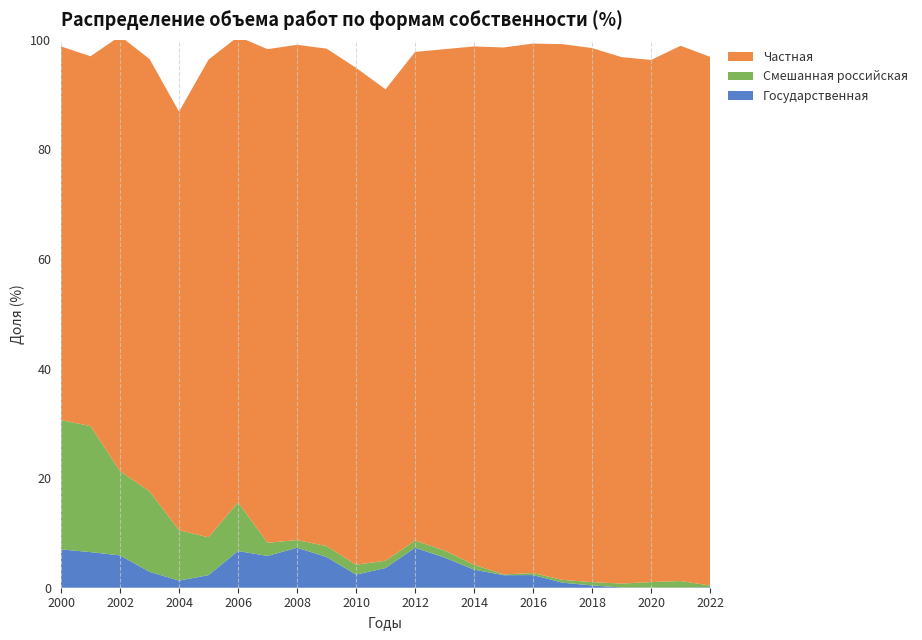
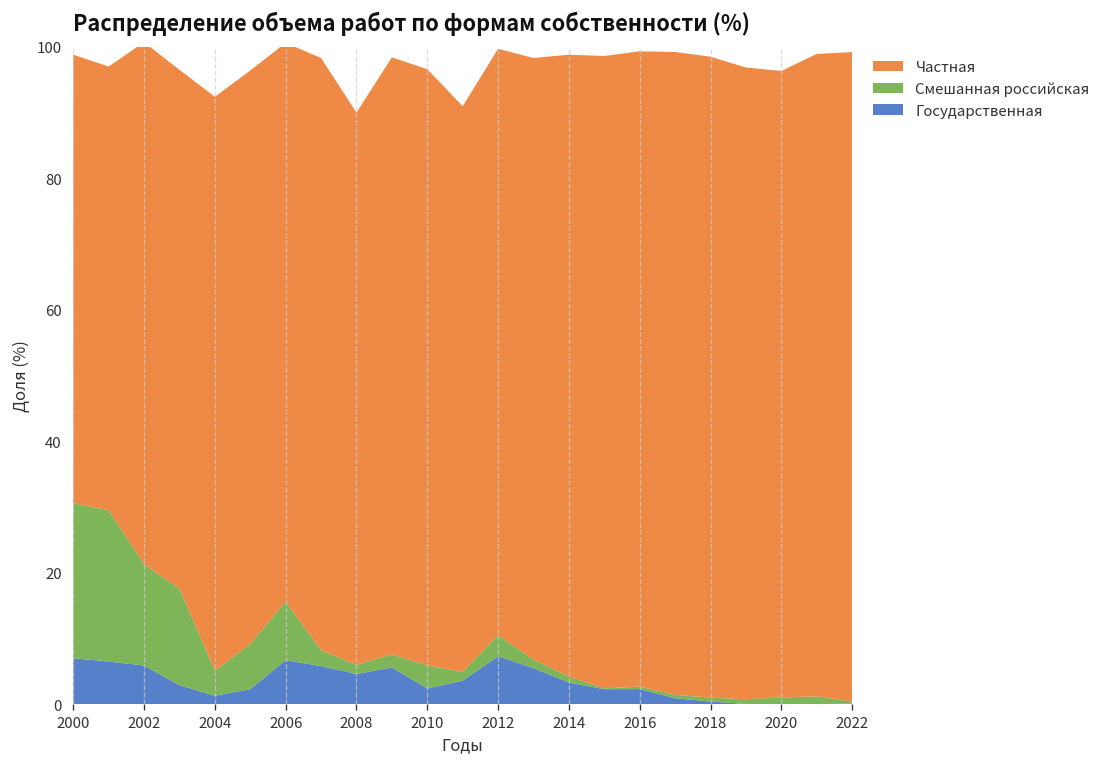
Смешанная российская, 2004: 9 -> 4
Частная, 2004: 76 -> 87
Государственная, 2008: 7 -> 5
Частная, 2008: 90 -> 84
Смешанная российская, 2010: 2 -> 4
Смешанная российская, 2012: 1 -> 3
Частная, 2022: 97 -> 99
